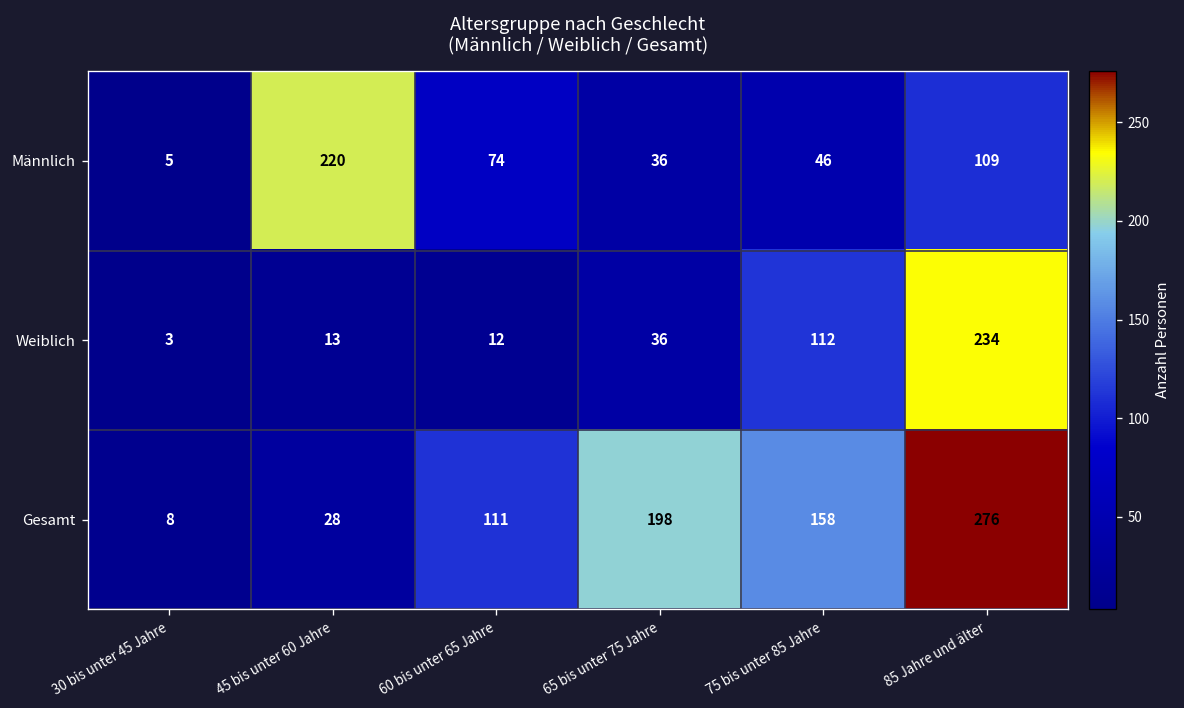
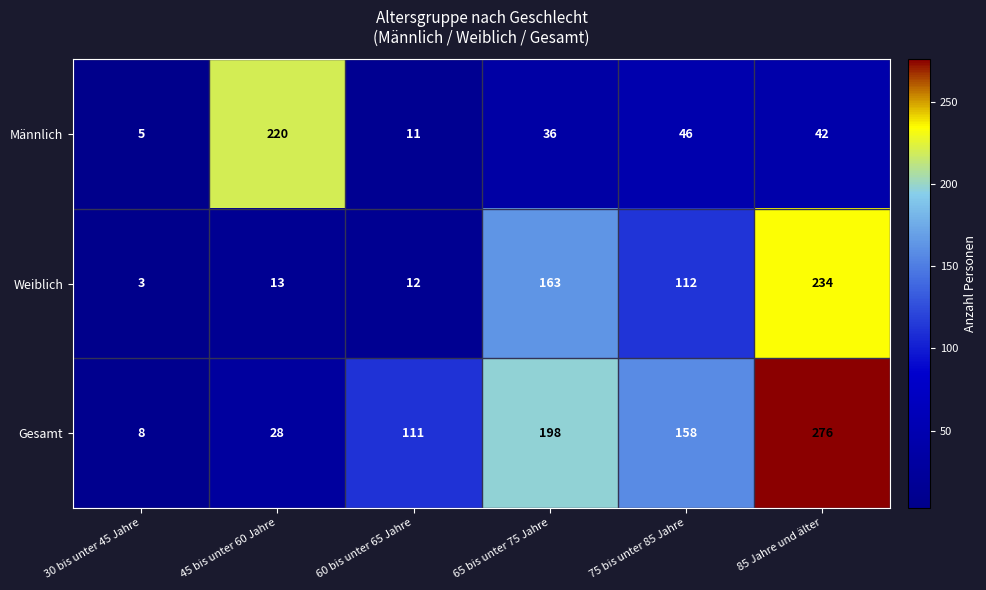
Männlich, 60 bis unter 65 Jahre: 74 -> 11
Männlich, 85 Jahre und älter: 109 -> 42
Weiblich, 65 bis unter 75 Jahre: 36 -> 163
